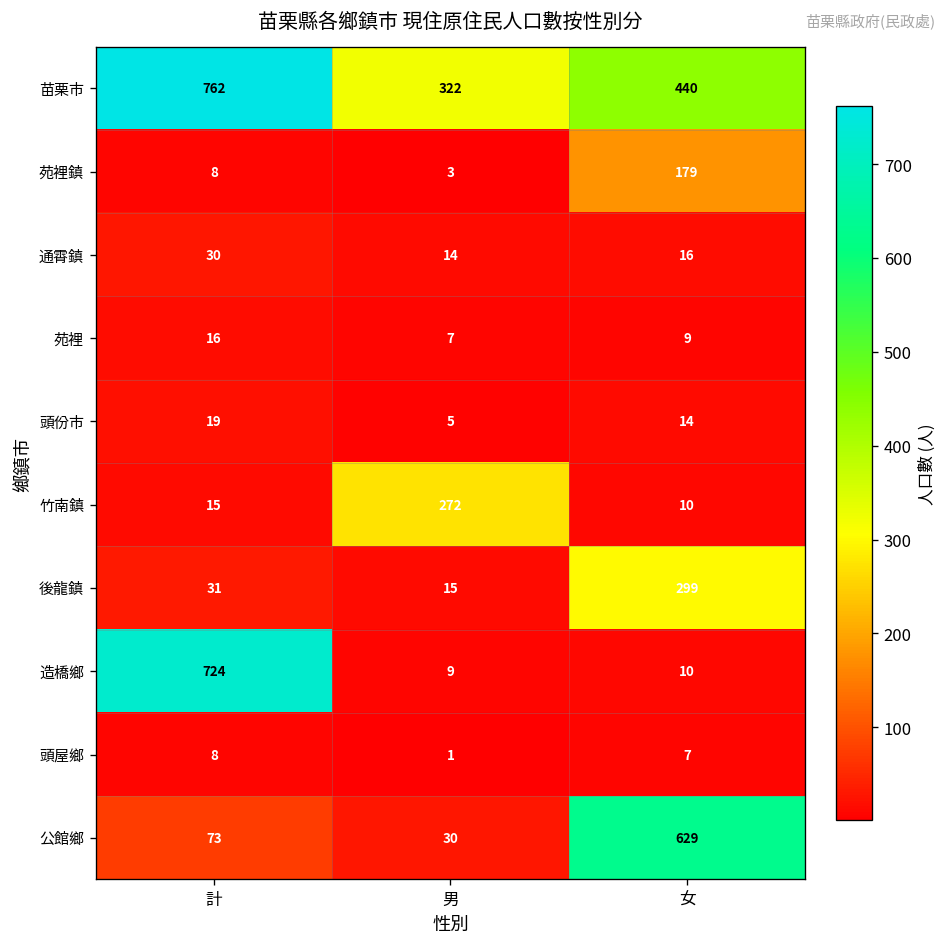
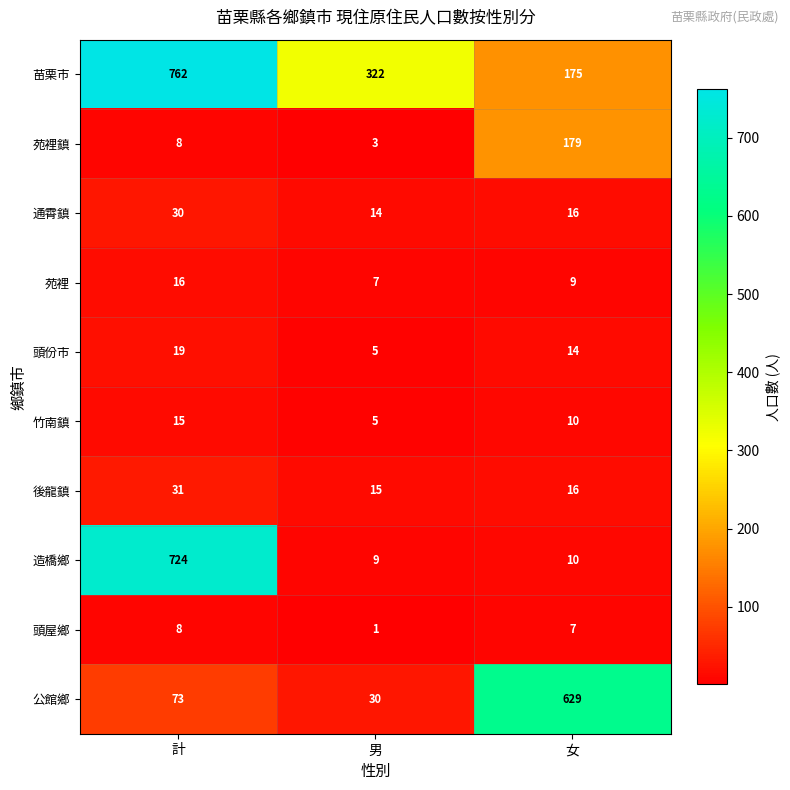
苗栗市, 女: 440 -> 175
竹南鎮, 男: 272 -> 5
後龍鎮, 女: 299 -> 16
